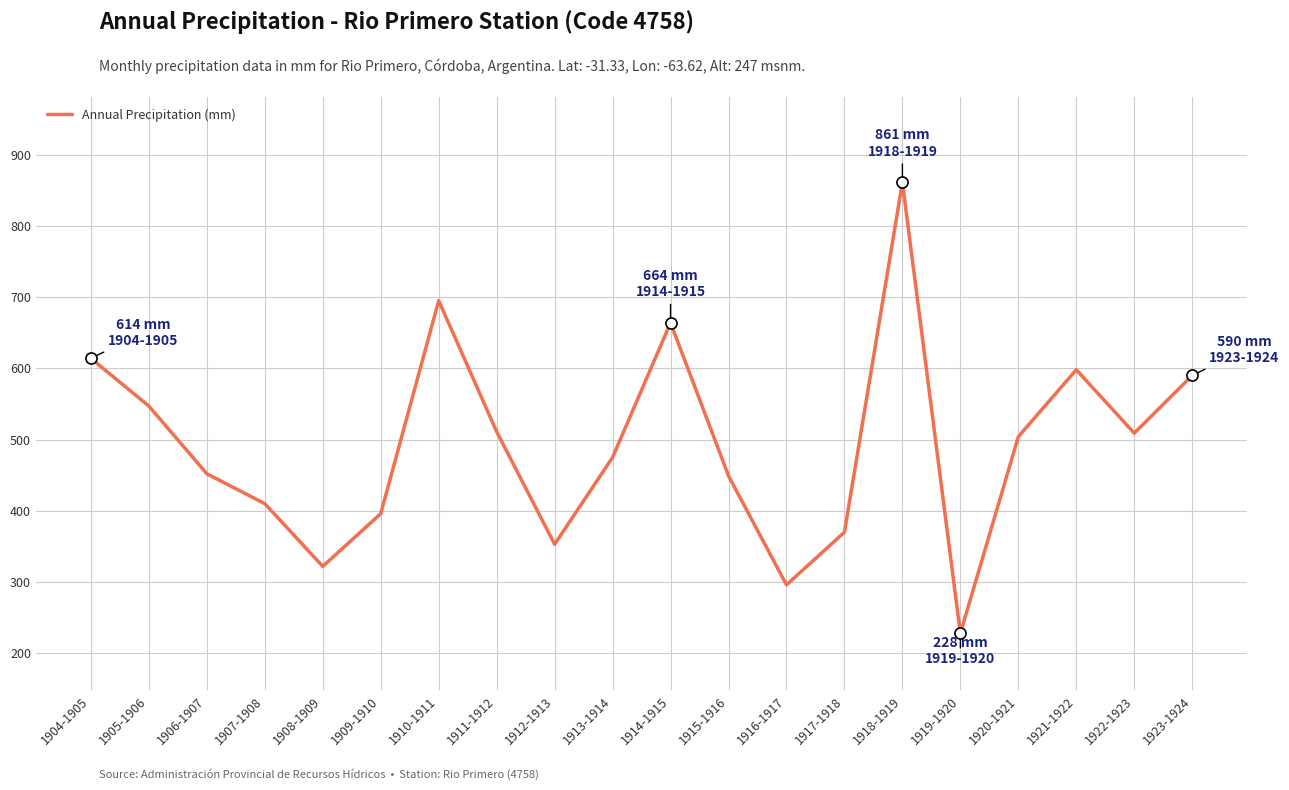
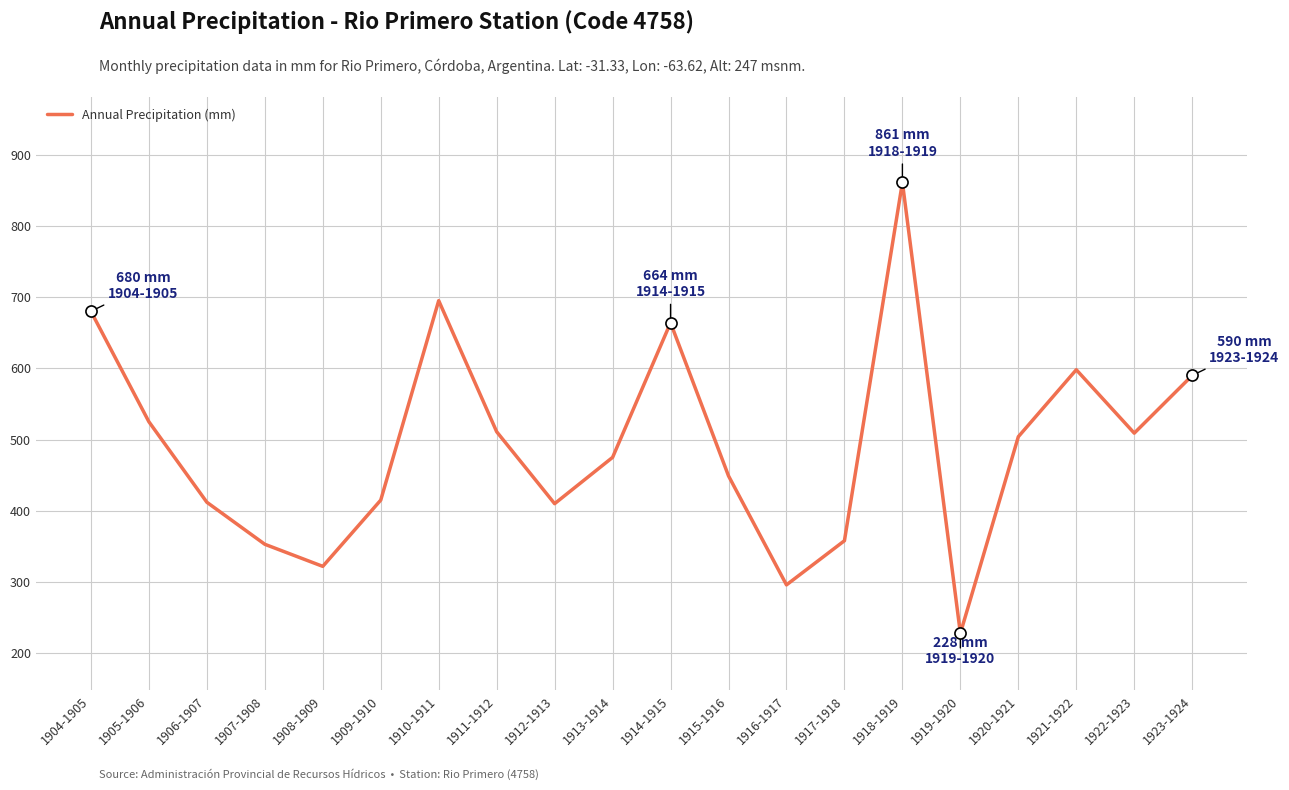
Annual Precipitation (mm), 1904-1905: 614 -> 680
Annual Precipitation (mm), 1905-1906: 550 -> 530
Annual Precipitation (mm), 1906-1907: 450 -> 410
Annual Precipitation (mm), 1907-1908: 410 -> 350
Annual Precipitation (mm), 1909-1910: 400 -> 420
Annual Precipitation (mm), 1912-1913: 350 -> 410
Annual Precipitation (mm), 1917-1918: 370 -> 360
